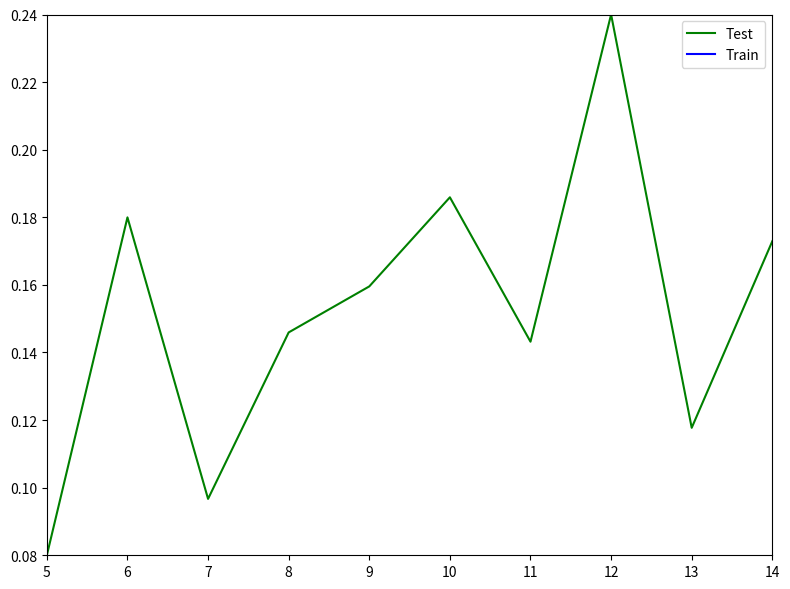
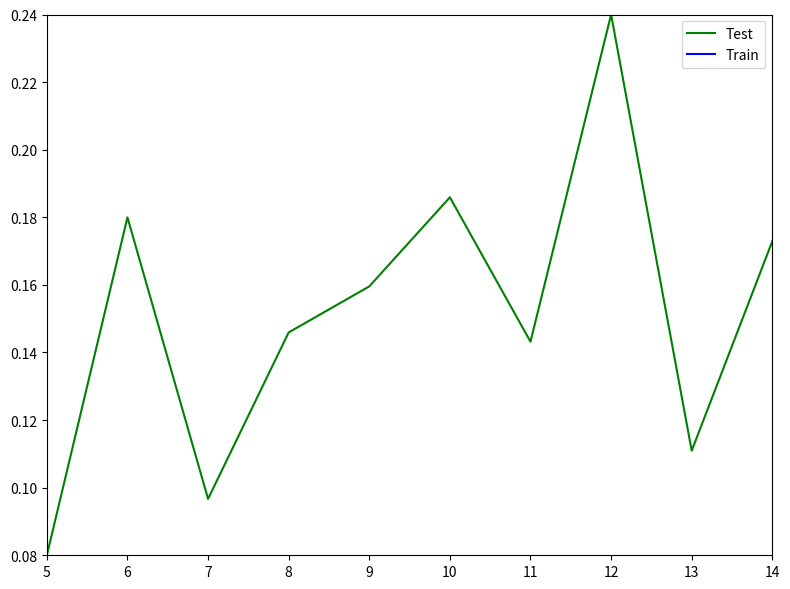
Test, 13: 0.118 -> 0.111
